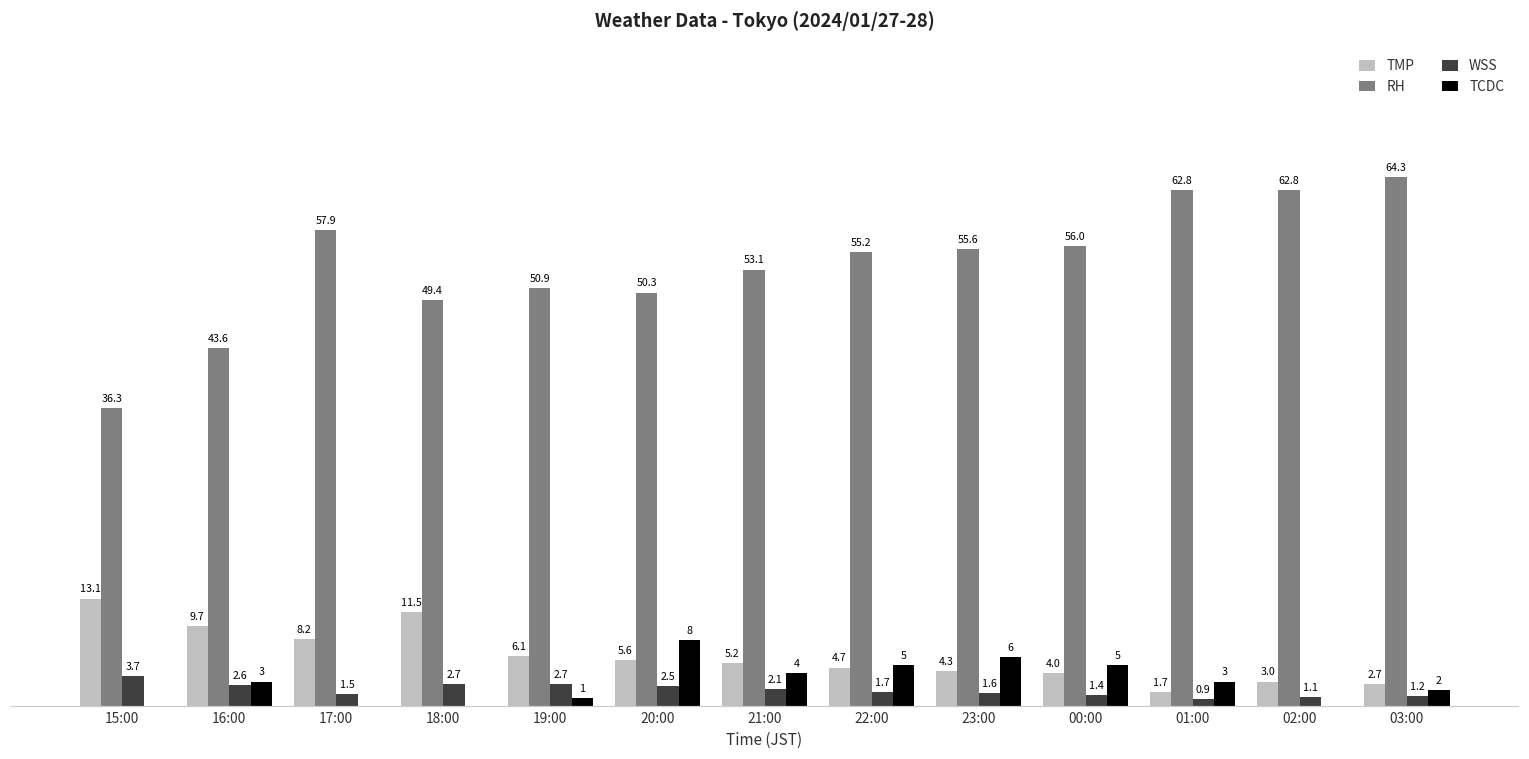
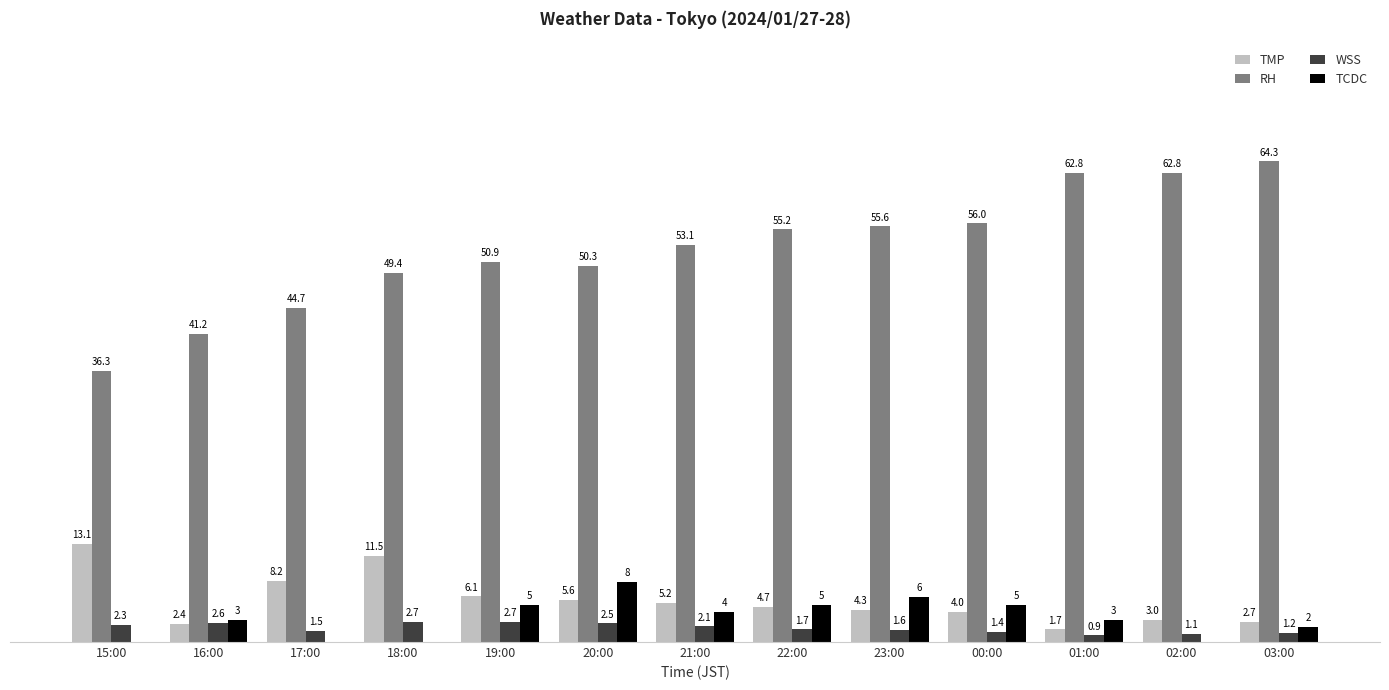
WSS, 15:00: 3.7 -> 2.3
TMP, 16:00: 9.7 -> 2.4
RH, 16:00: 43.6 -> 41.2
RH, 17:00: 57.9 -> 44.7
TCDC, 19:00: 1 -> 5
